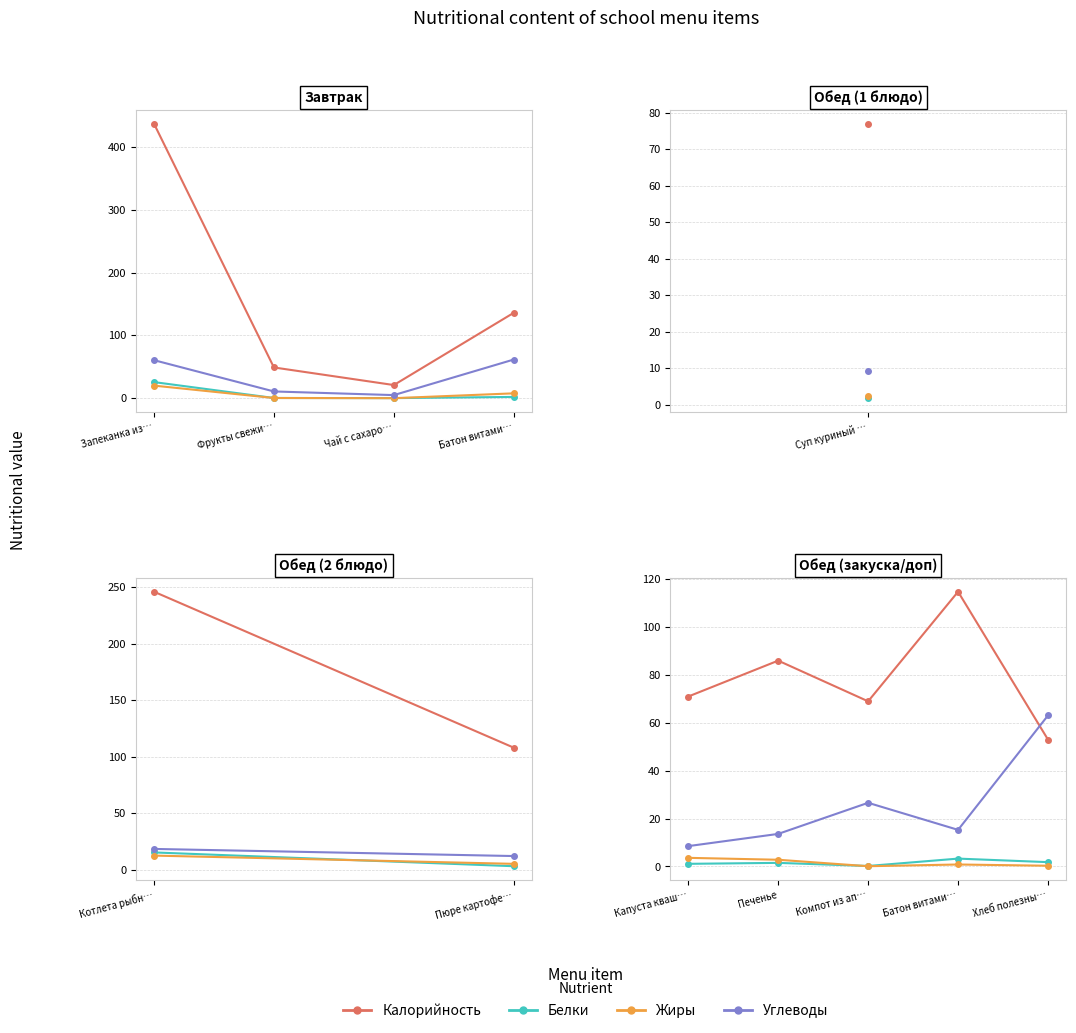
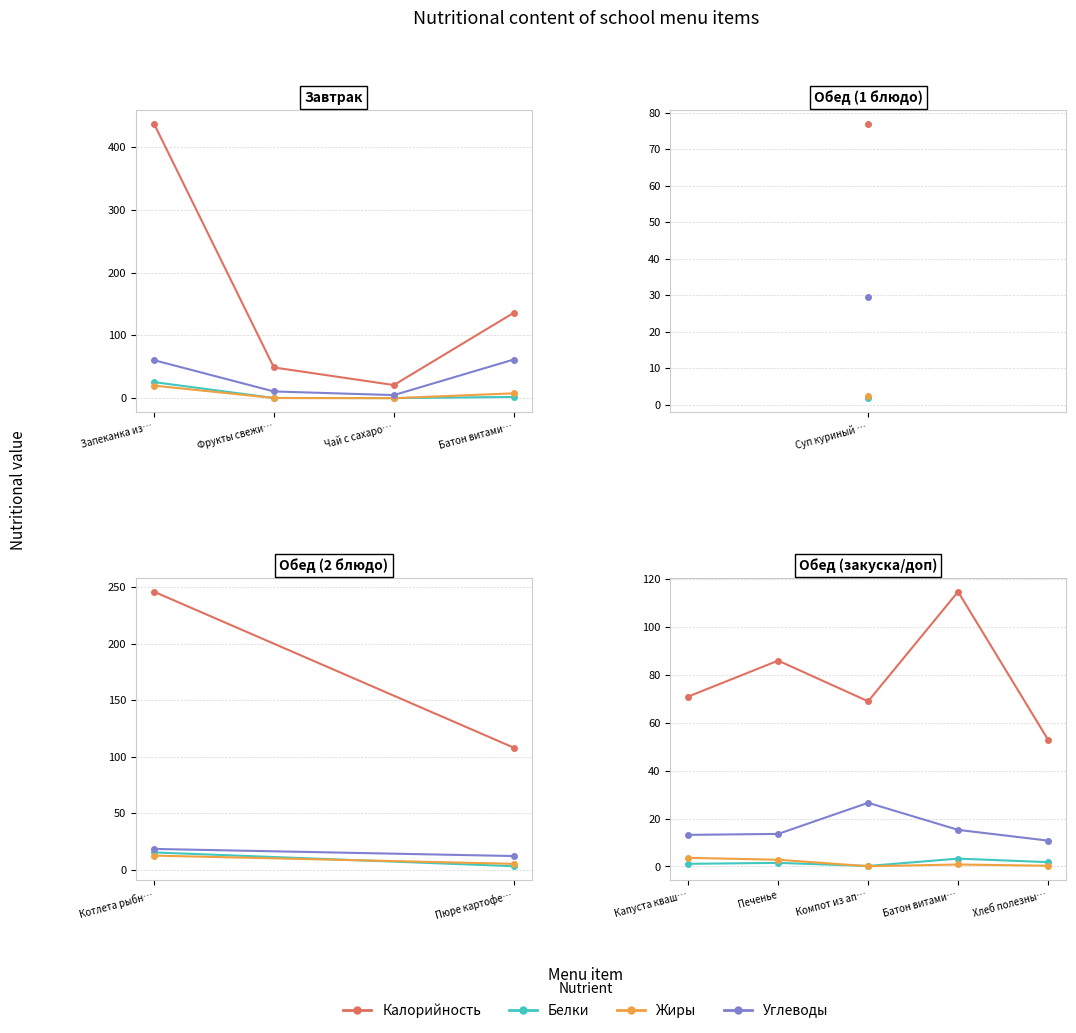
Обед (1 блюдо), Углеводы, Суп куриный …: 9 -> 30
Обед (закуска/доп), Углеводы, Капуста кваш…: 9 -> 13
Обед (закуска/доп), Углеводы, Хлеб полезны…: 63 -> 11
